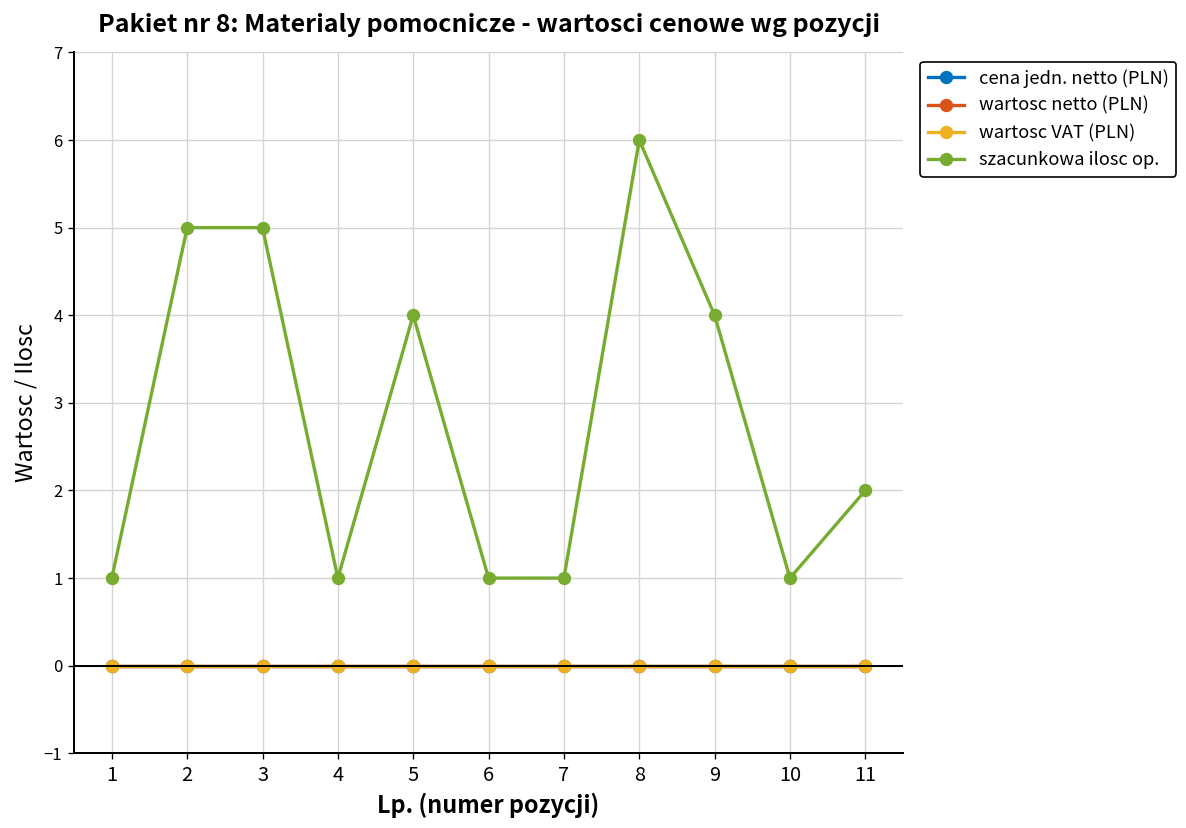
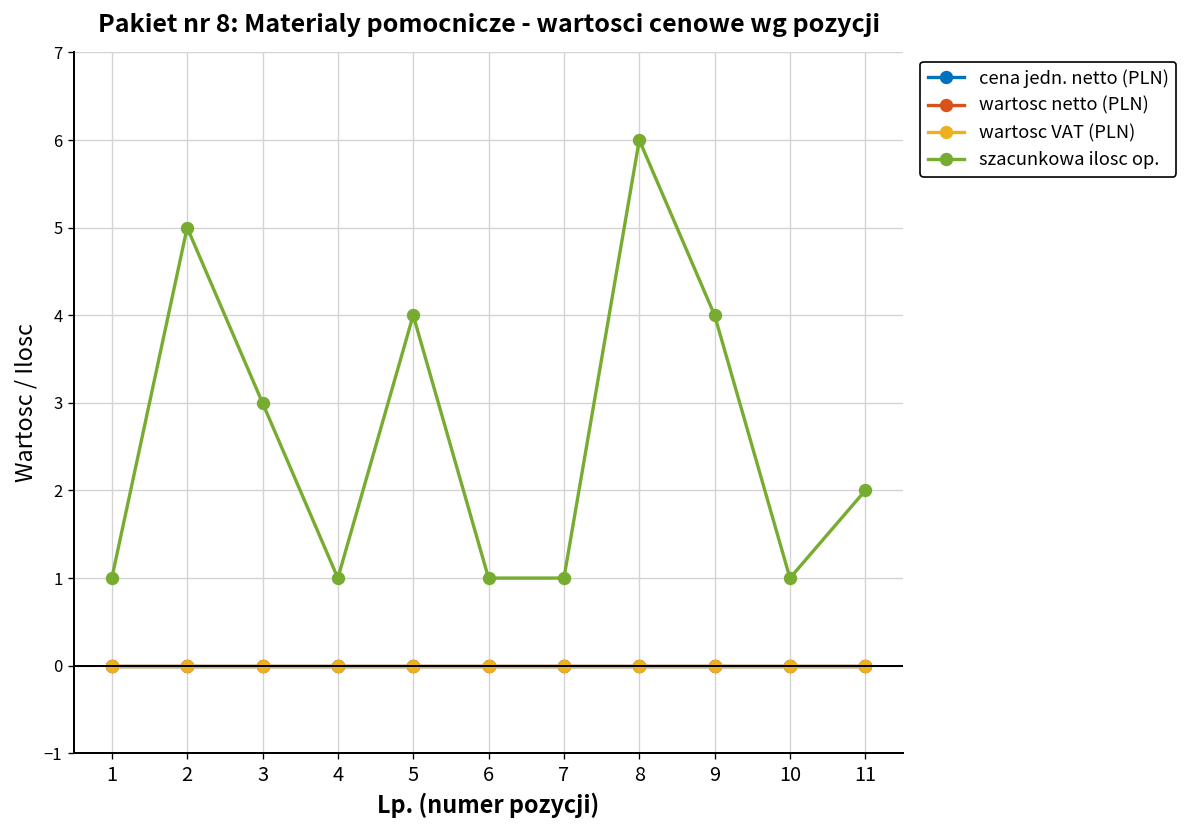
szacunkowa ilosc op., 3: 5 -> 3
